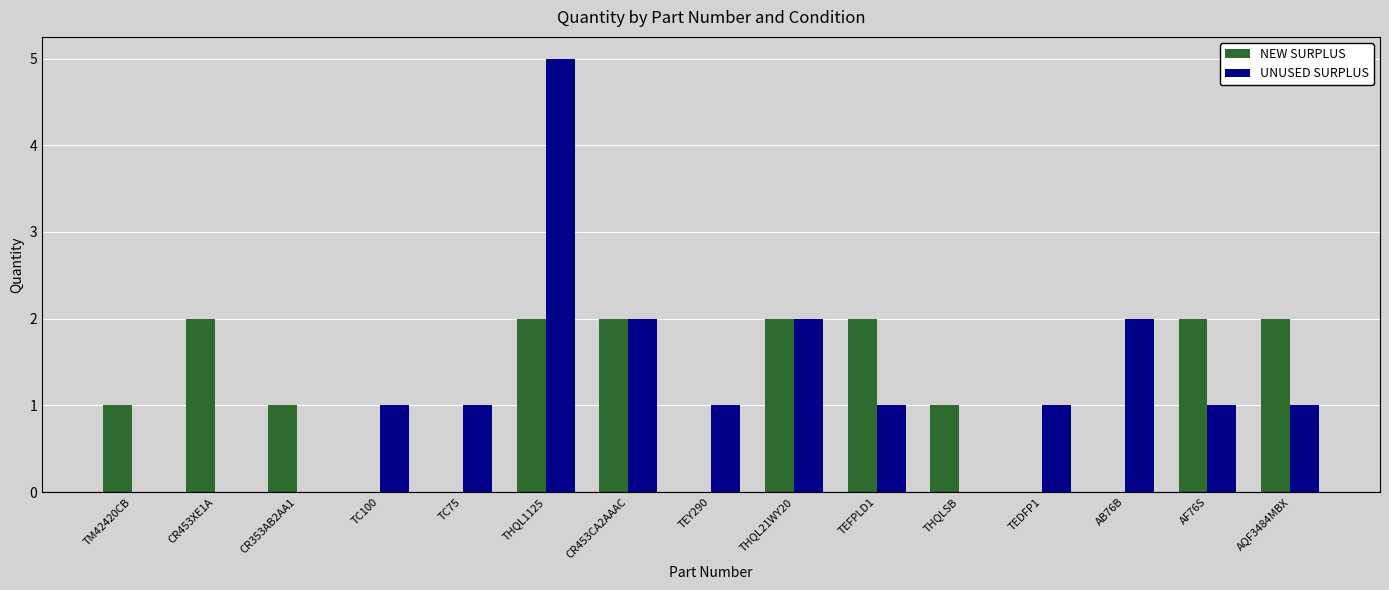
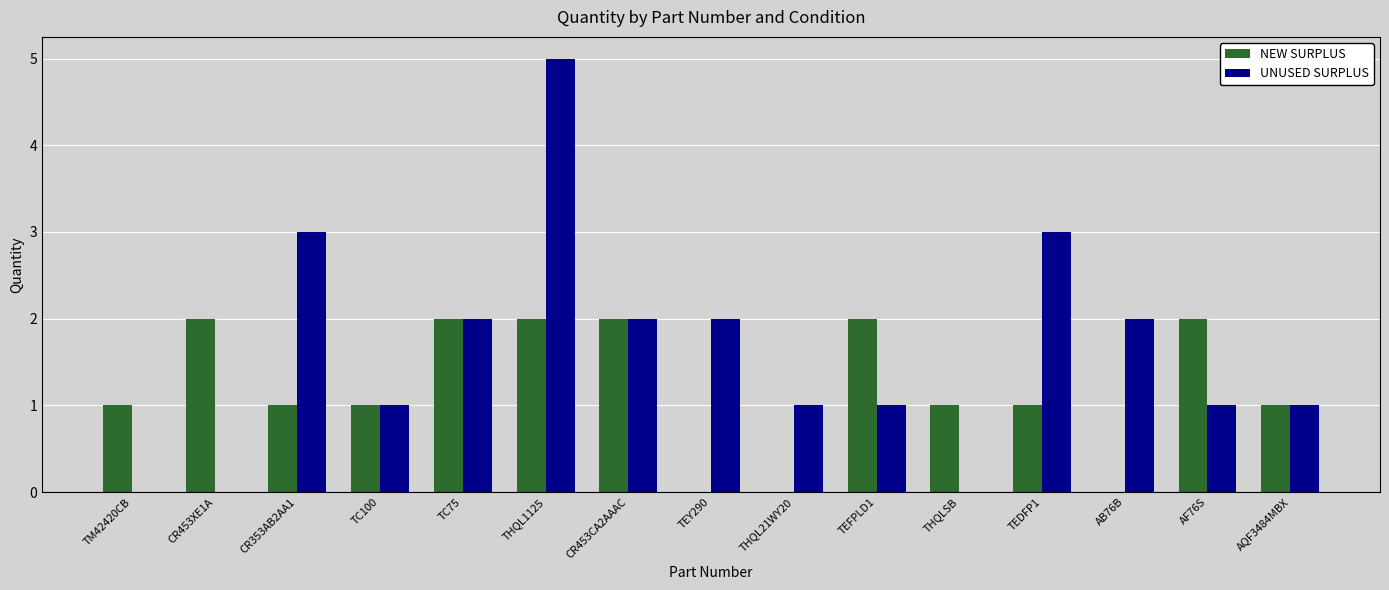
UNUSED SURPLUS, CR353AB2AA1: 0 -> 3
NEW SURPLUS, TC100: 0 -> 1
NEW SURPLUS, TC75: 0 -> 2
UNUSED SURPLUS, TC75: 1 -> 2
UNUSED SURPLUS, TEY290: 1 -> 2
NEW SURPLUS, THQL21WY20: 2 -> 0
UNUSED SURPLUS, THQL21WY20: 2 -> 1
NEW SURPLUS, TEDFP1: 0 -> 1
UNUSED SURPLUS, TEDFP1: 1 -> 3
NEW SURPLUS, AQF3484MBX: 2 -> 1
